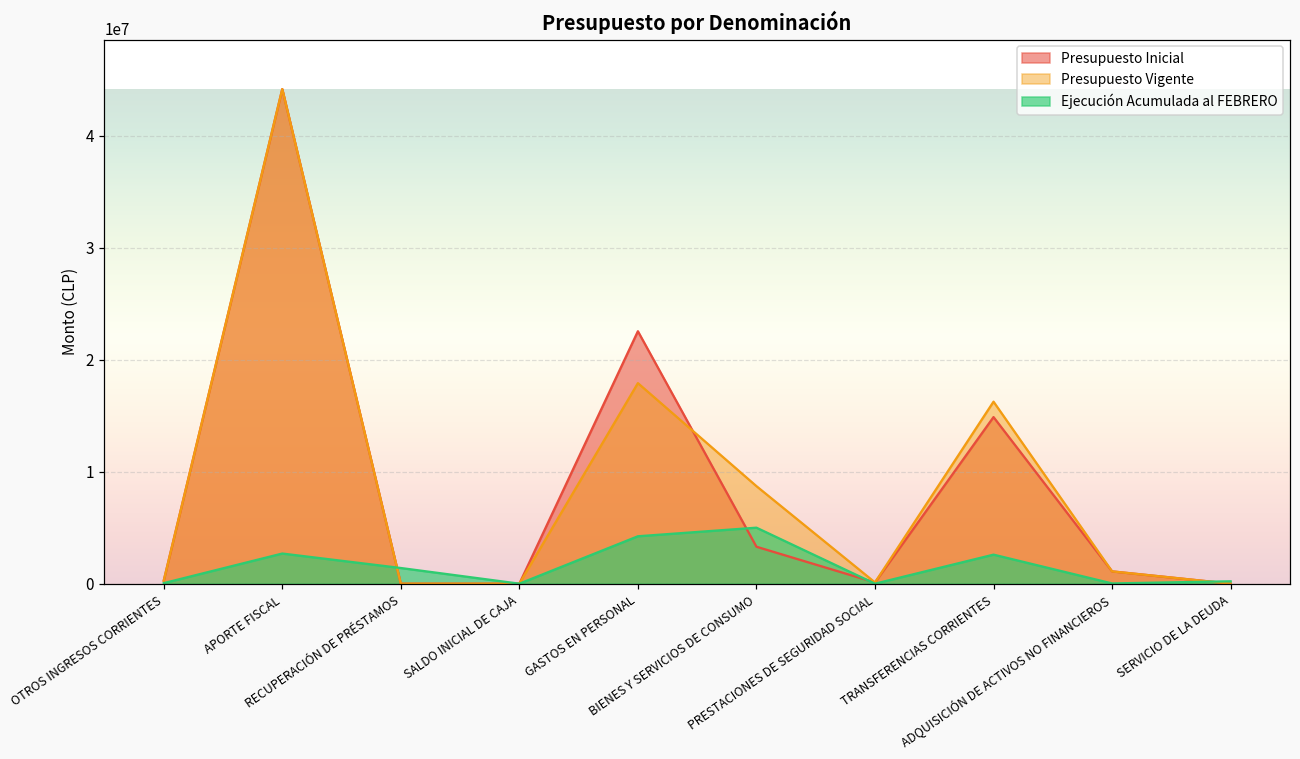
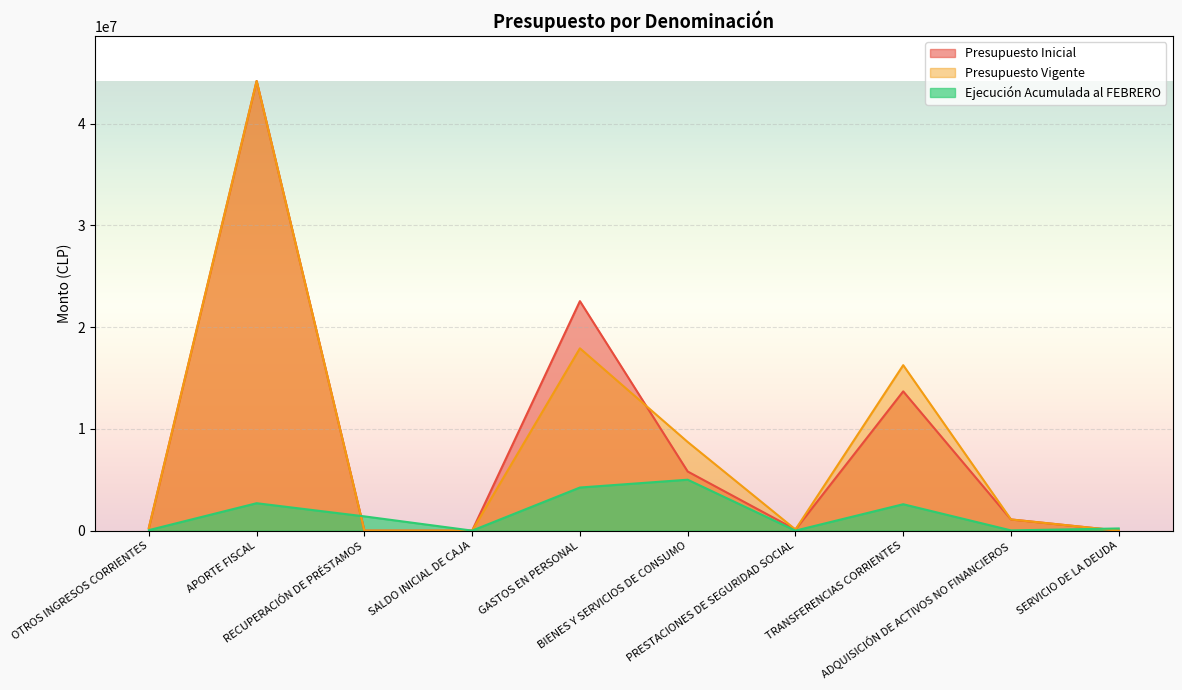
Presupuesto Inicial, BIENES Y SERVICIOS DE CONSUMO: 3300000 -> 5800000
Presupuesto Inicial, TRANSFERENCIAS CORRIENTES: 14900000 -> 13700000
